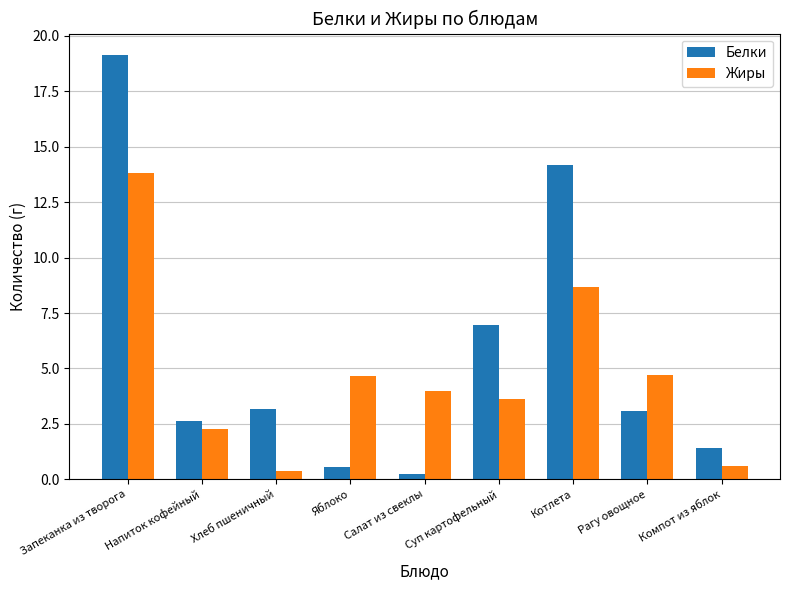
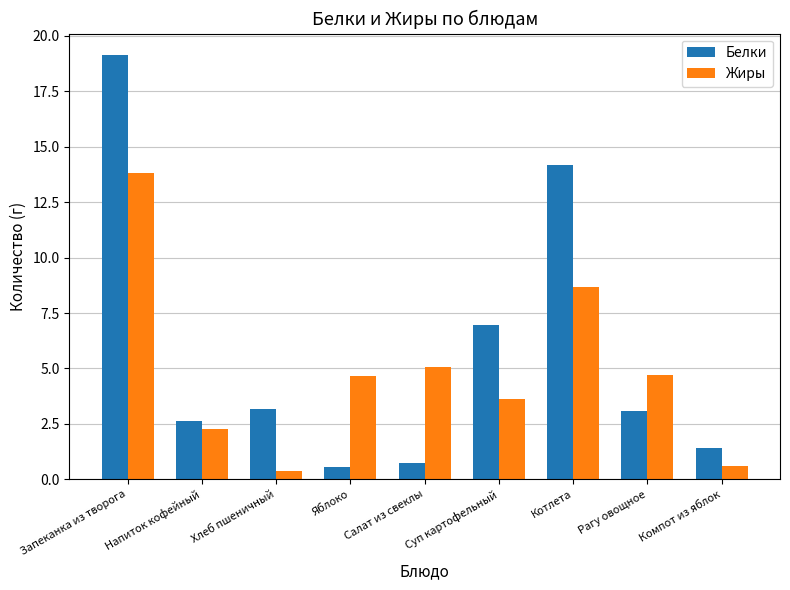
Белки, Салат из свеклы: 0.2 -> 0.7
Жиры, Салат из свеклы: 4.0 -> 5.1
